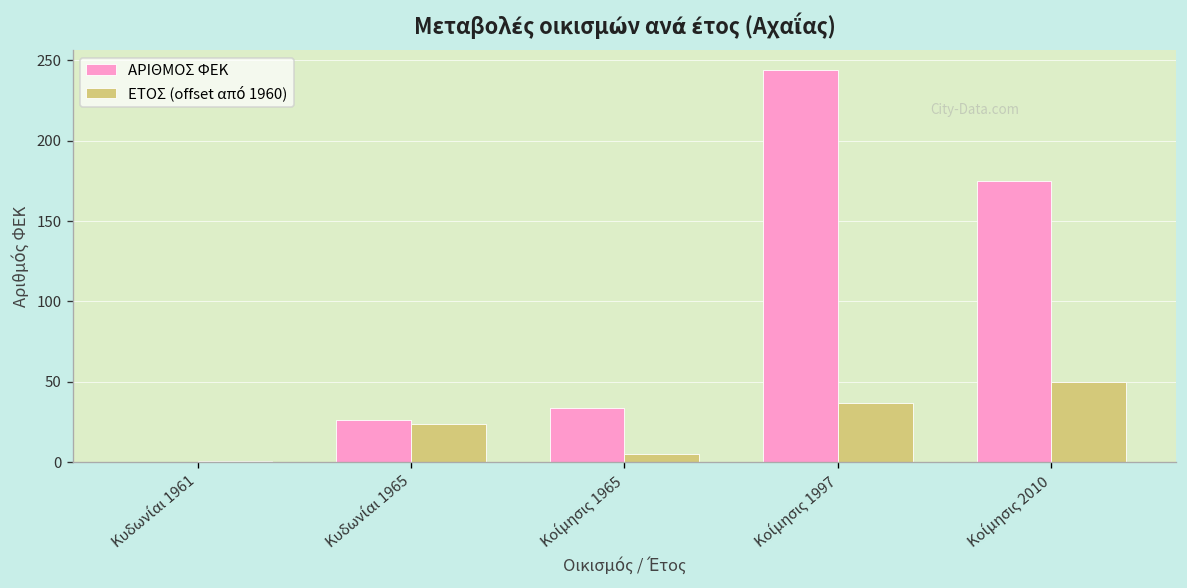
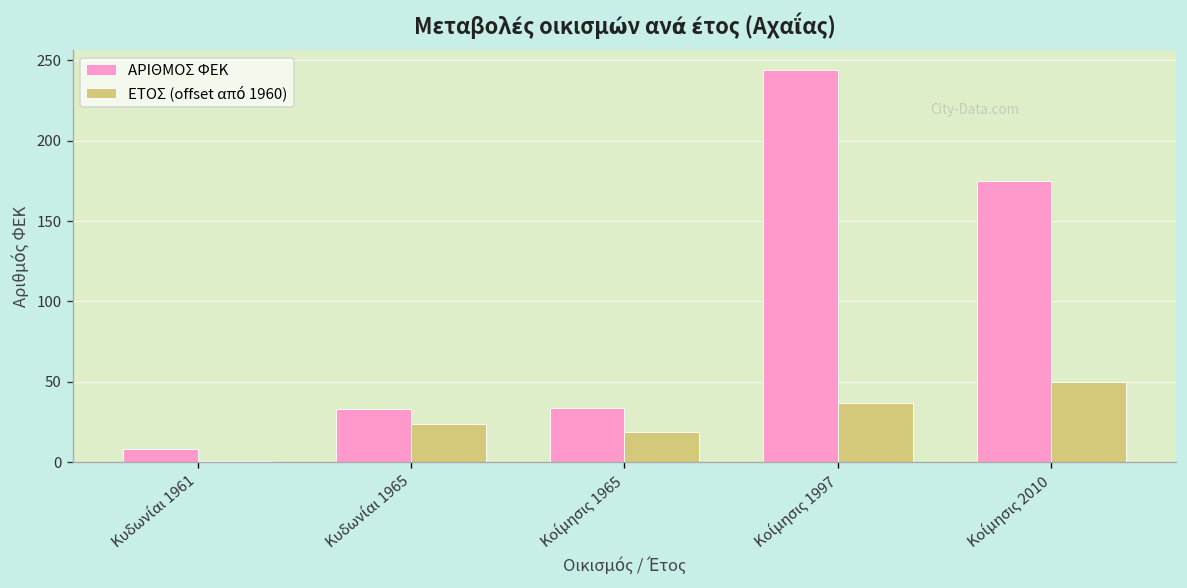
ΑΡΙΘΜΟΣ ΦΕΚ, Κυδωνίαι 1961: 0 -> 8
ΑΡΙΘΜΟΣ ΦΕΚ, Κυδωνίαι 1965: 26 -> 33
ΕΤΟΣ (offset από 1960), Κοίμησις 1965: 5 -> 19
